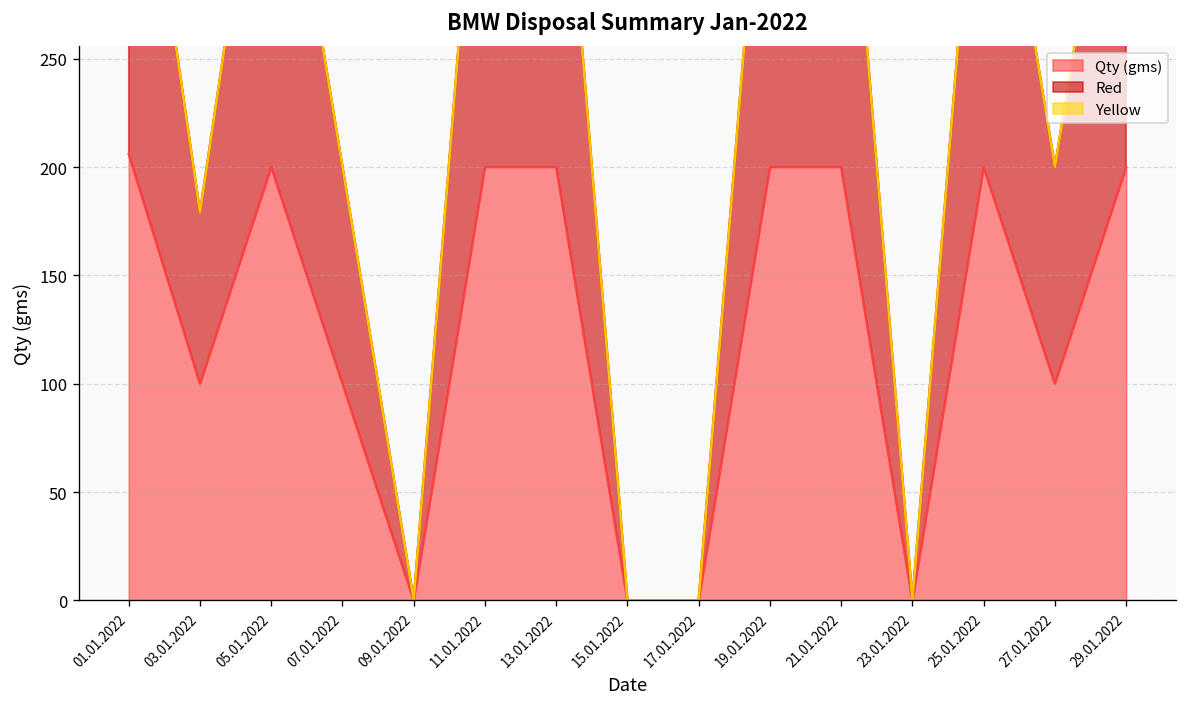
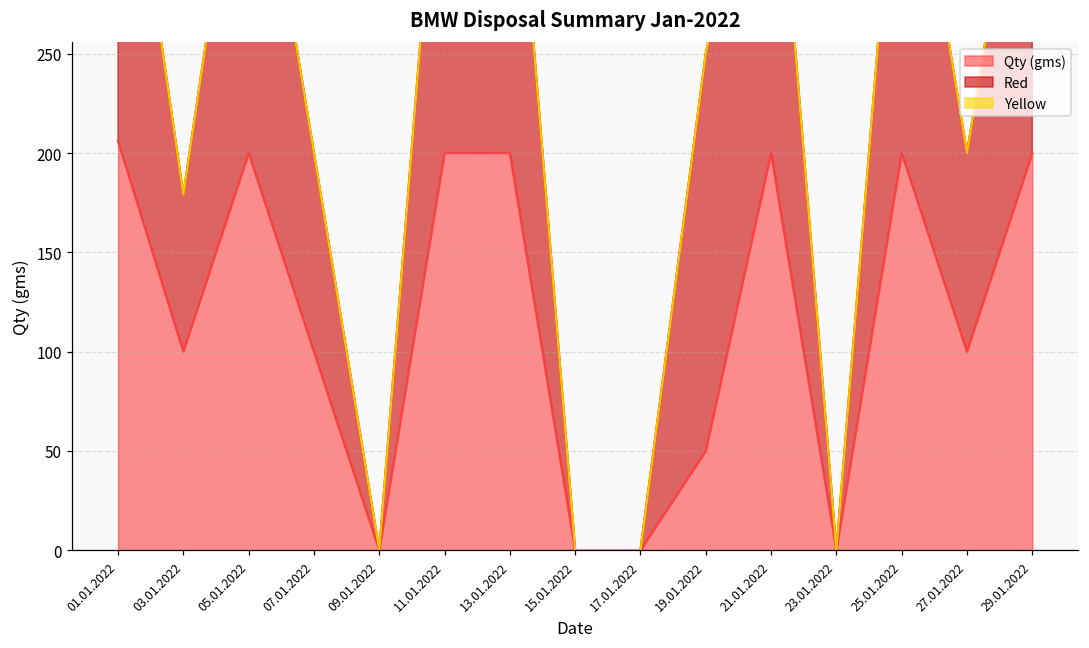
Qty (gms), 19.01.2022: 200 -> 50
